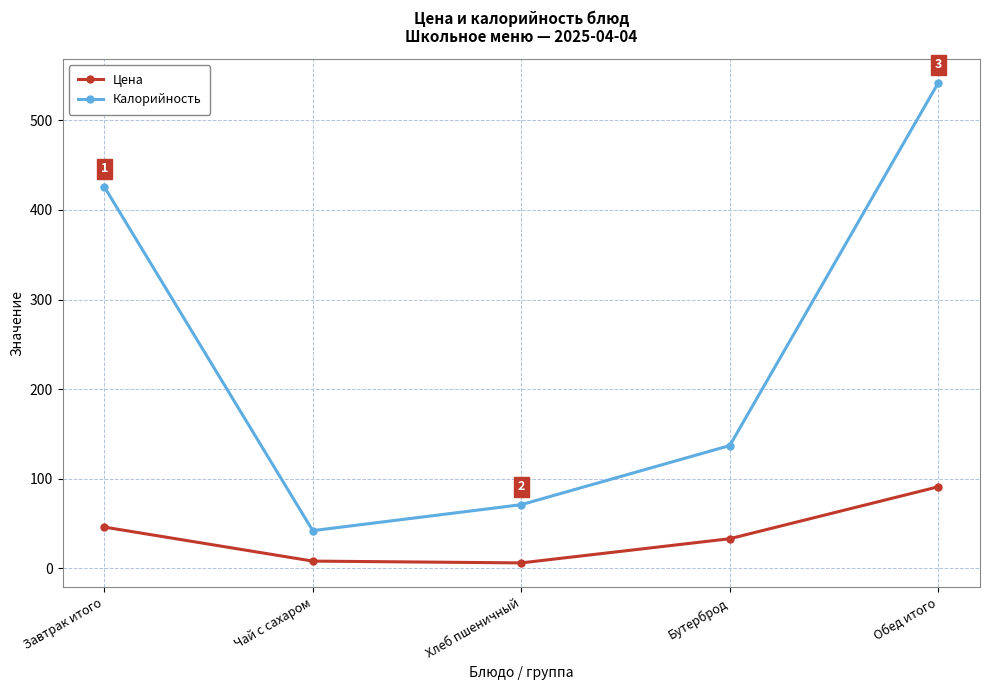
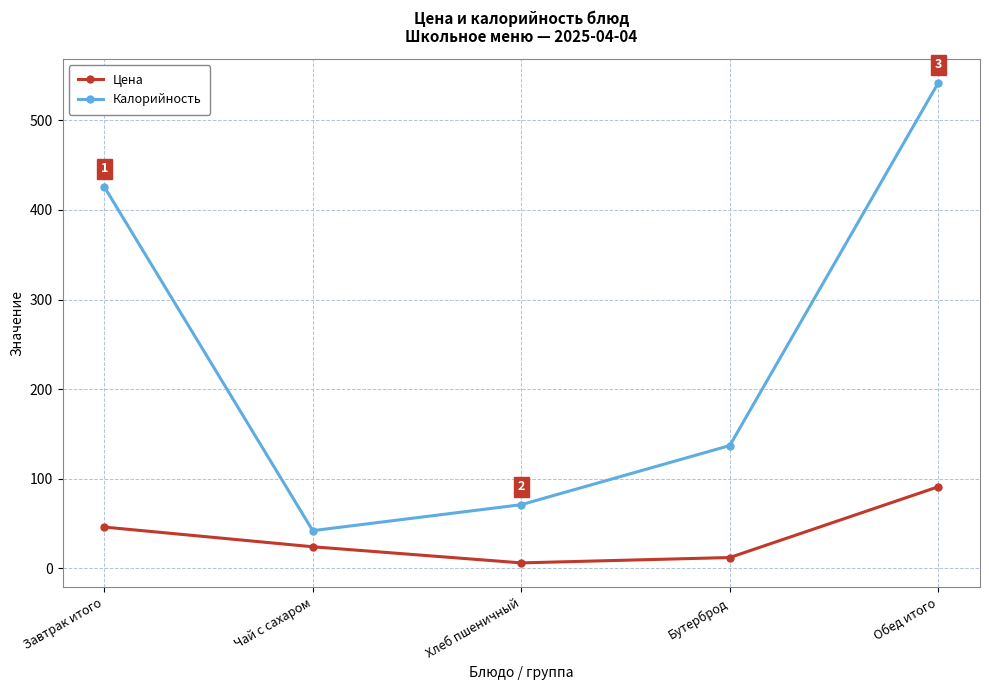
Цена, Чай с сахаром: 10 -> 20
Цена, Бутерброд: 30 -> 10
